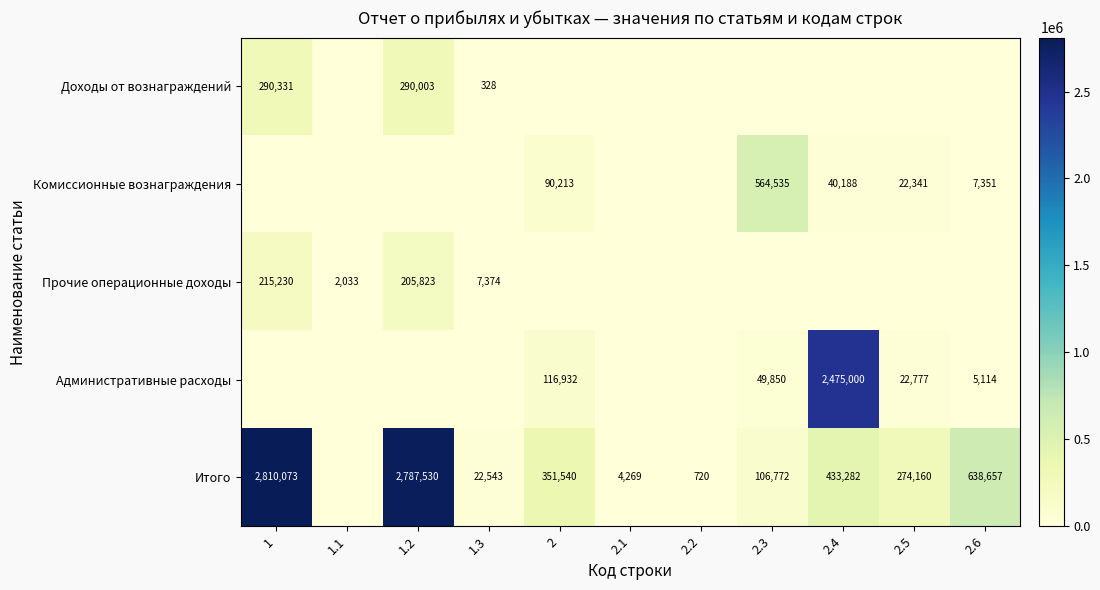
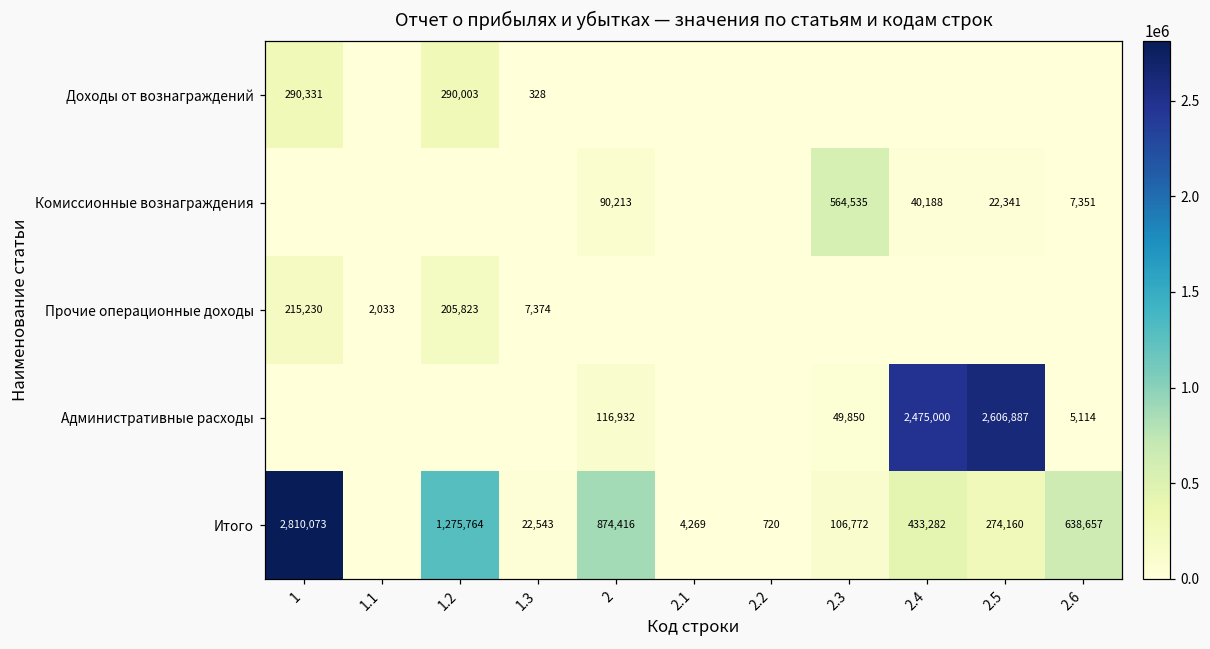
Административные расходы, 2.5: 22,777 -> 2,606,887
Итого, 1.2: 2,787,530 -> 1,275,764
Итого, 2: 351,540 -> 874,416
